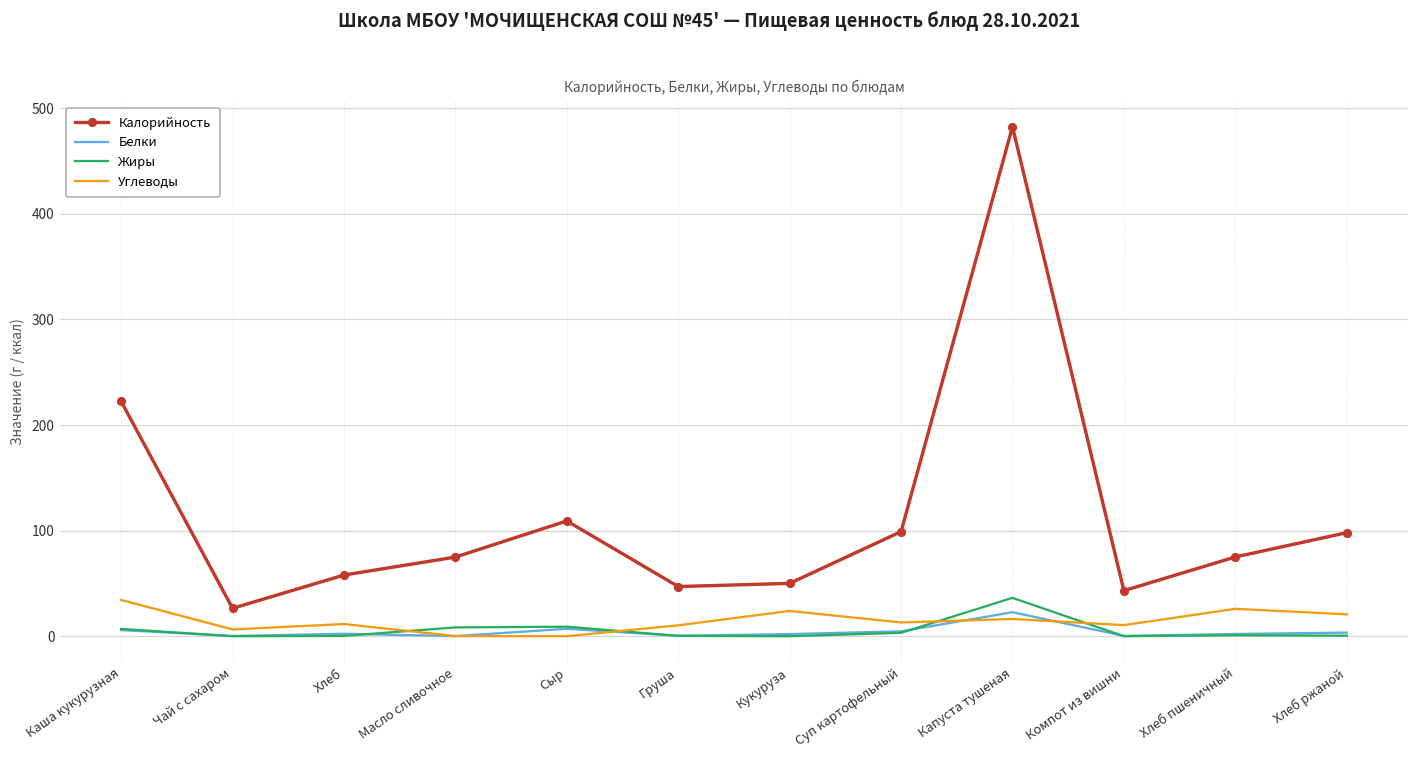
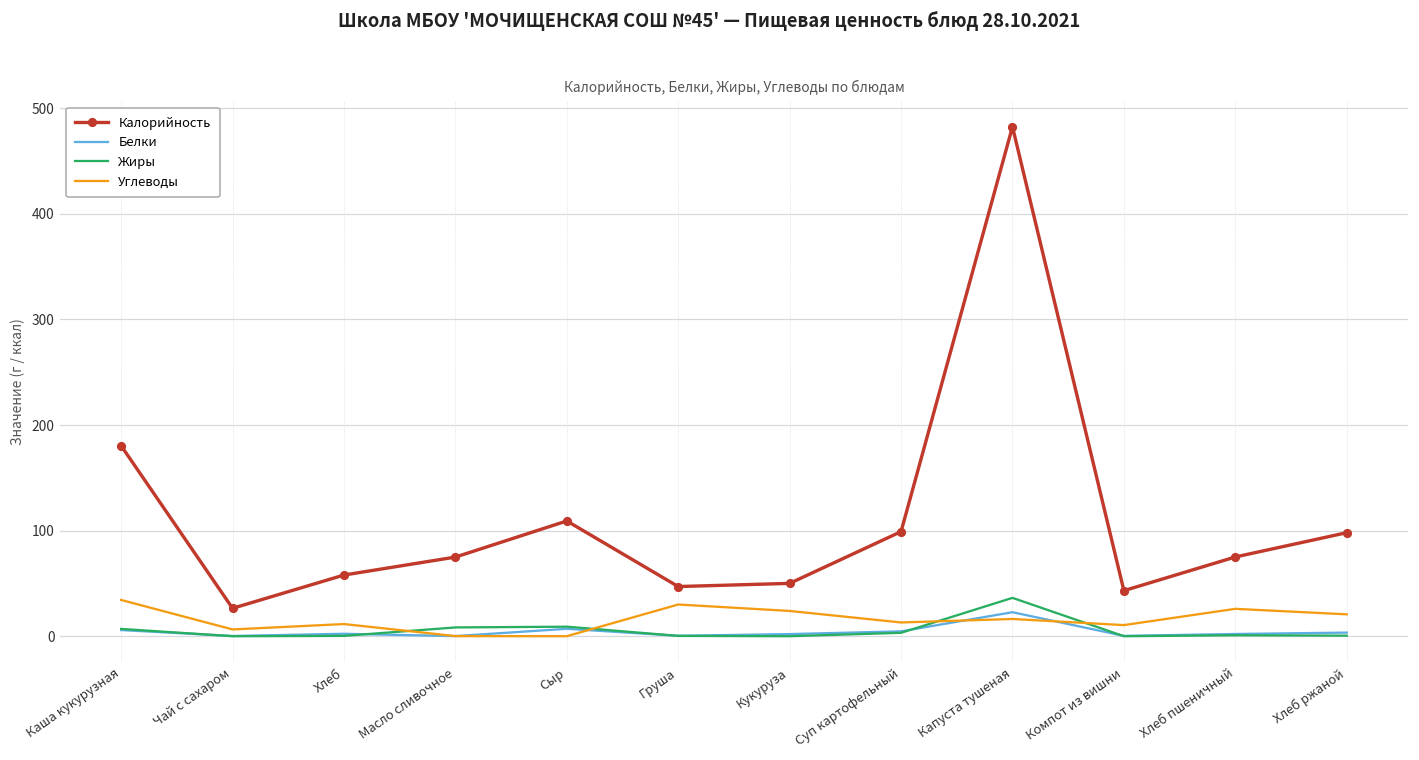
Калорийность, Каша кукурузная: 220 -> 180
Углеводы, Груша: 10 -> 30
